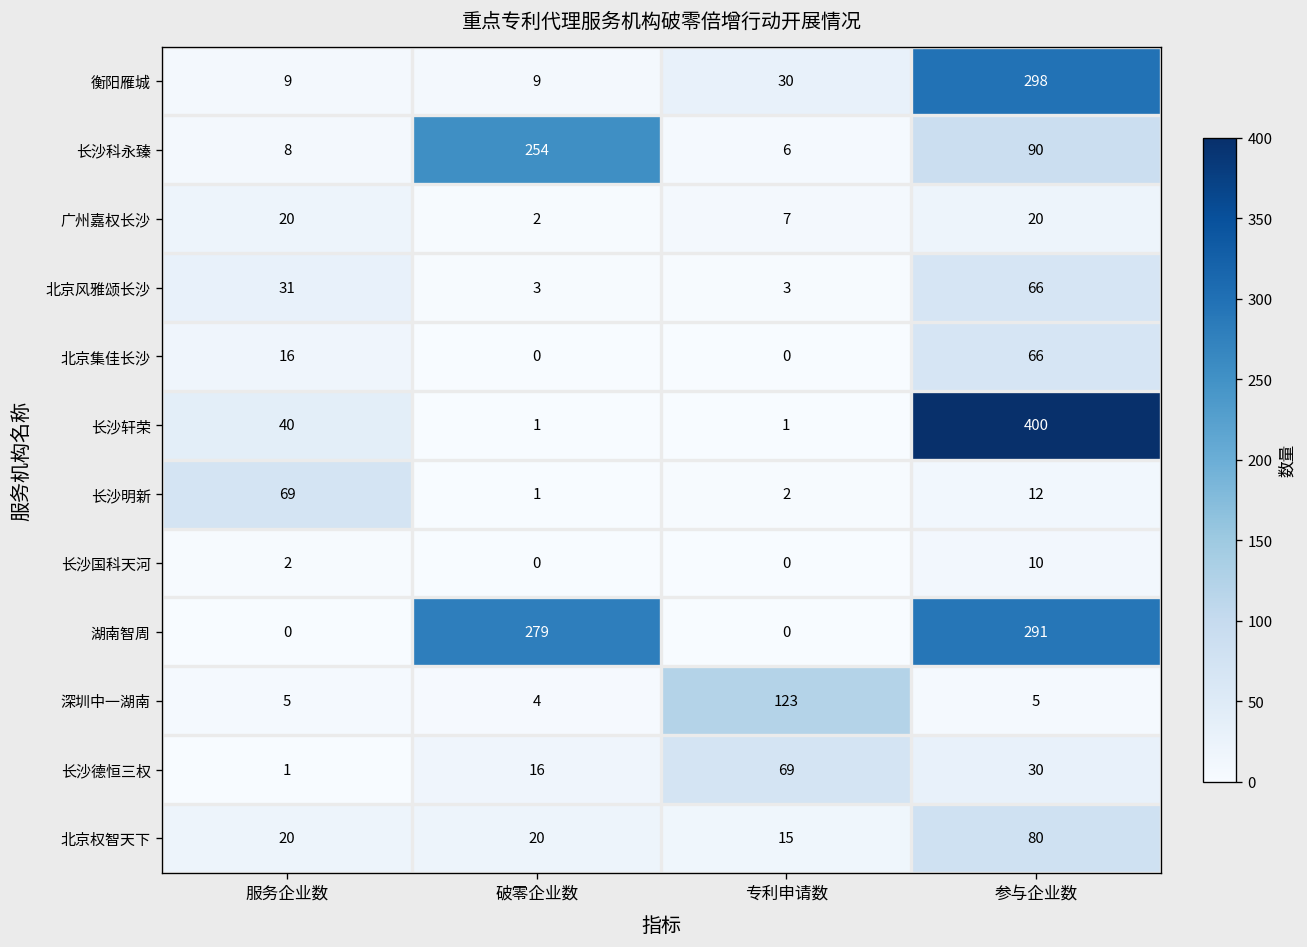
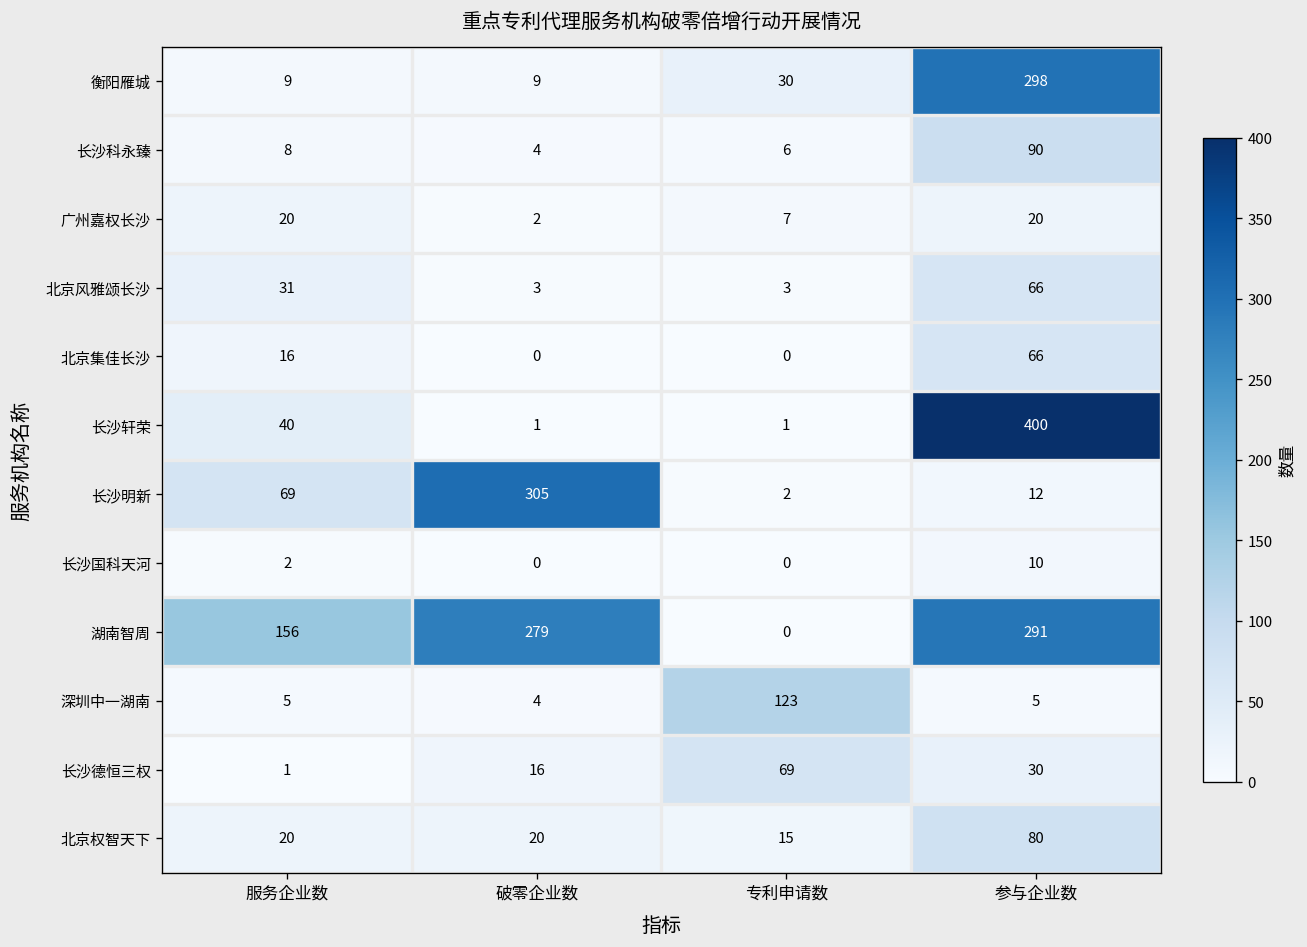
长沙科永臻, 破零企业数: 254 -> 4
长沙明新, 破零企业数: 1 -> 305
湖南智周, 服务企业数: 0 -> 156
